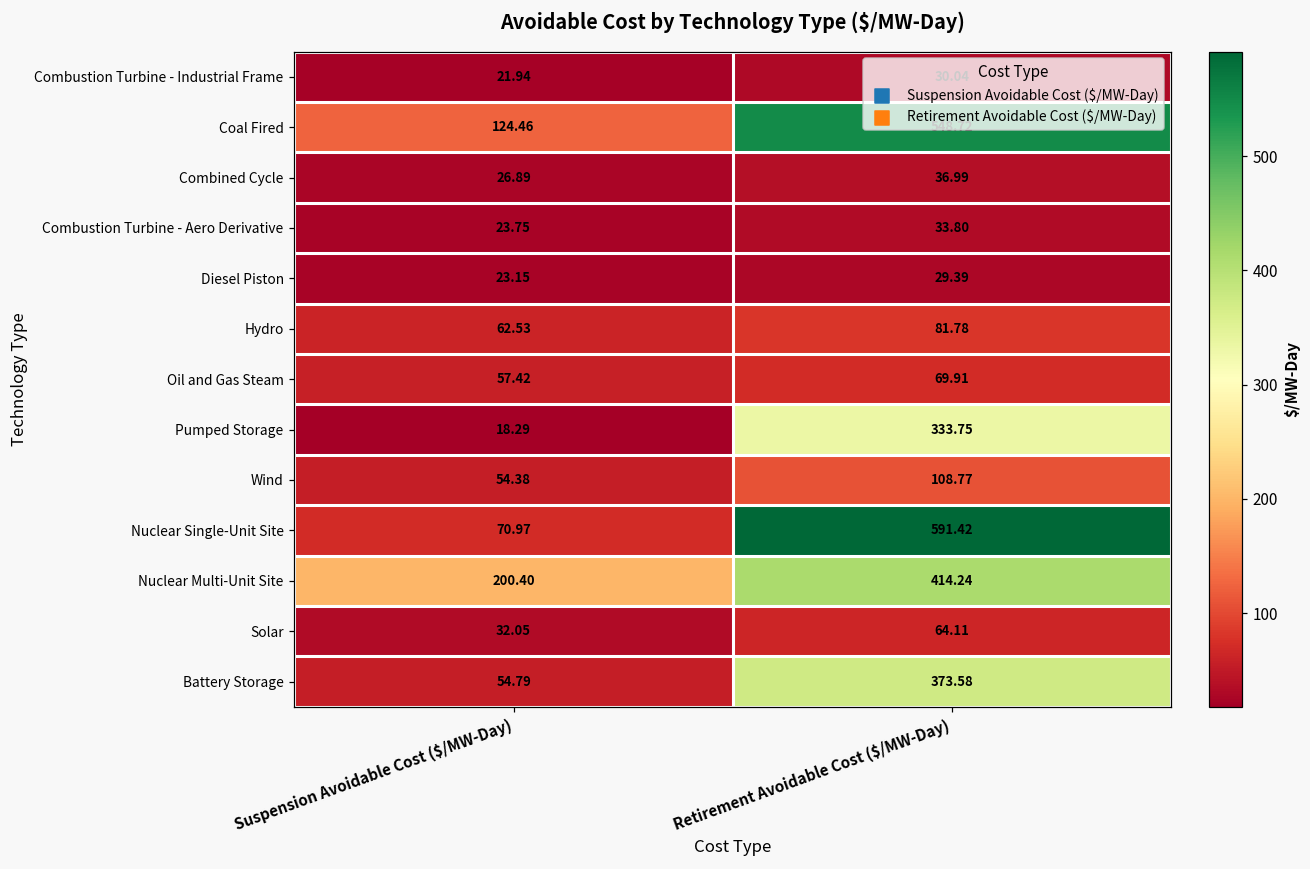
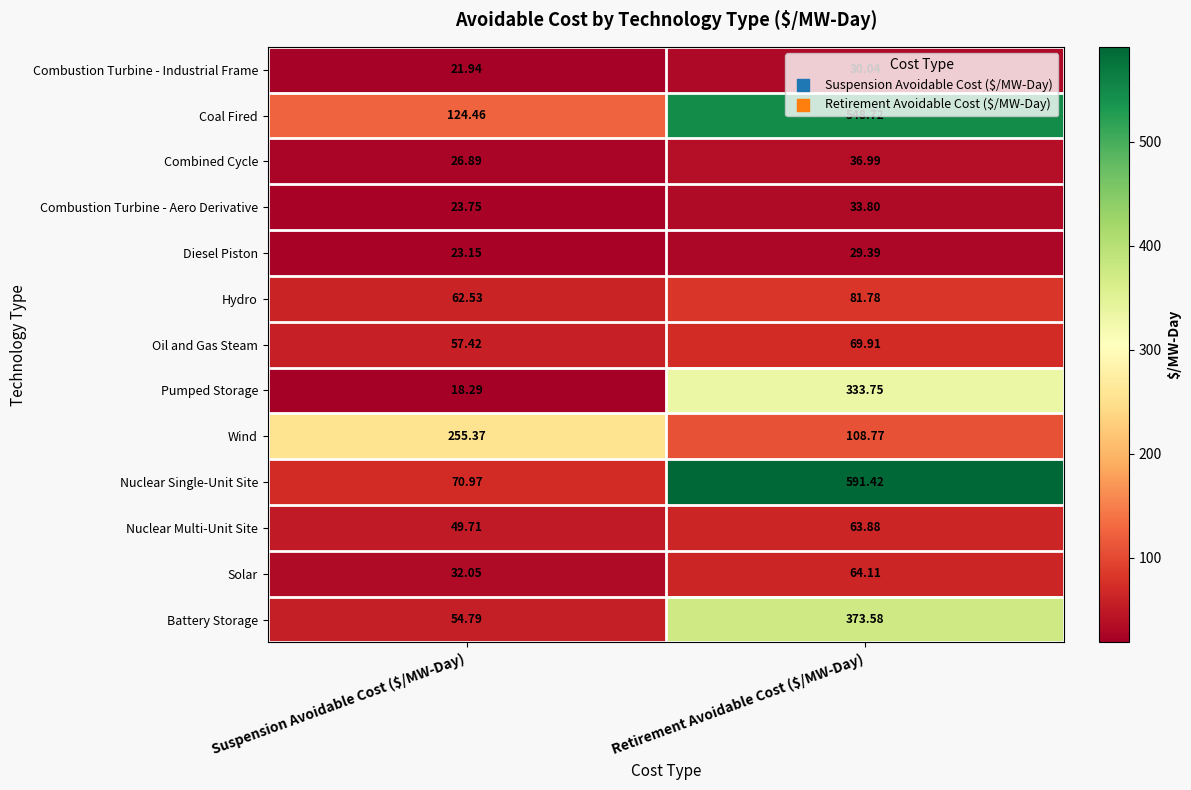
Wind, Suspension Avoidable Cost ($/MW-Day): 54.38 -> 255.37
Nuclear Multi-Unit Site, Suspension Avoidable Cost ($/MW-Day): 200.40 -> 49.71
Nuclear Multi-Unit Site, Retirement Avoidable Cost ($/MW-Day): 414.24 -> 63.88
